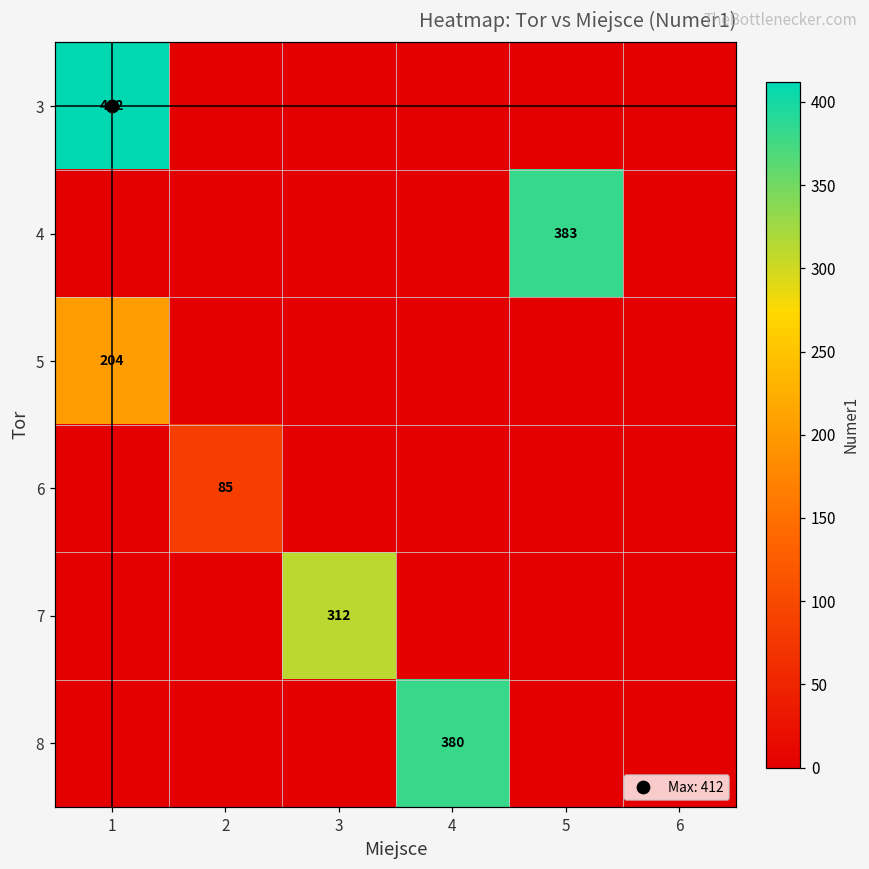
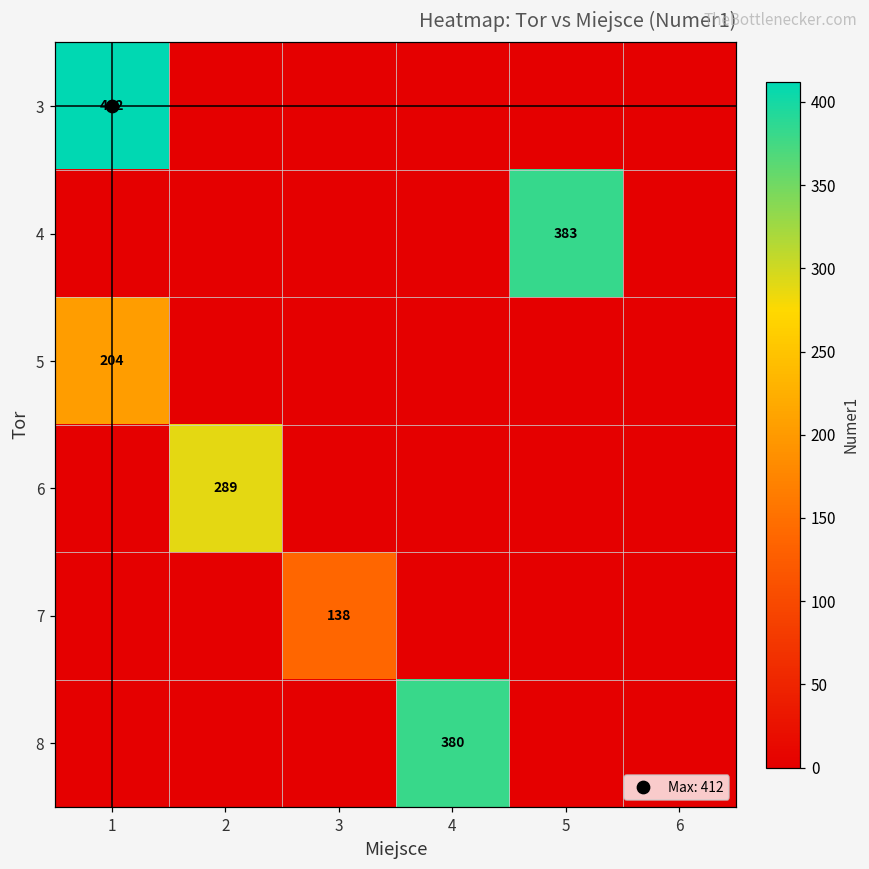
6, 2: 85 -> 289
7, 3: 312 -> 138
